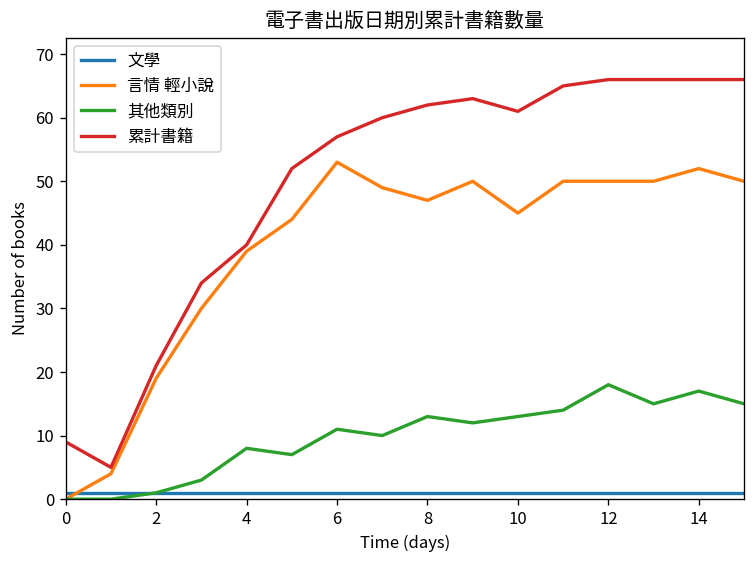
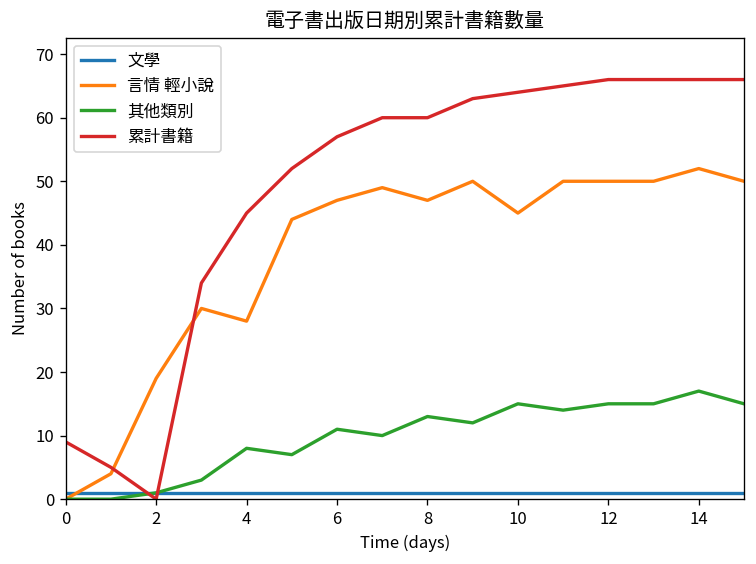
累計書籍, 2: 21 -> 0
言情 輕小說, 4: 39 -> 28
累計書籍, 4: 40 -> 45
言情 輕小說, 6: 53 -> 47
累計書籍, 8: 62 -> 60
其他類別, 10: 13 -> 15
累計書籍, 10: 61 -> 64
其他類別, 12: 18 -> 15
